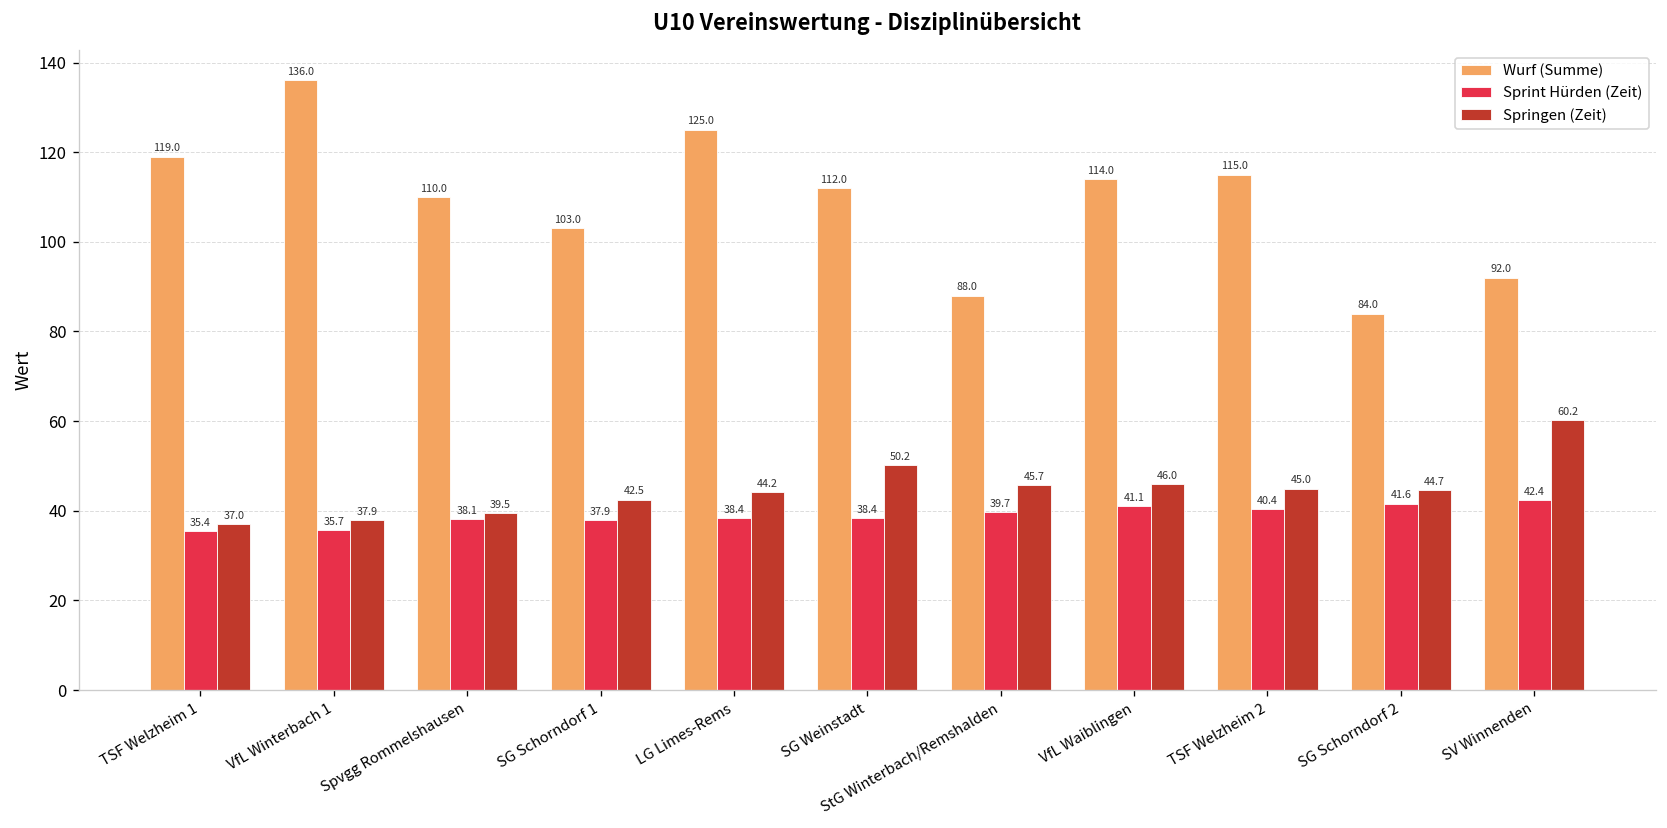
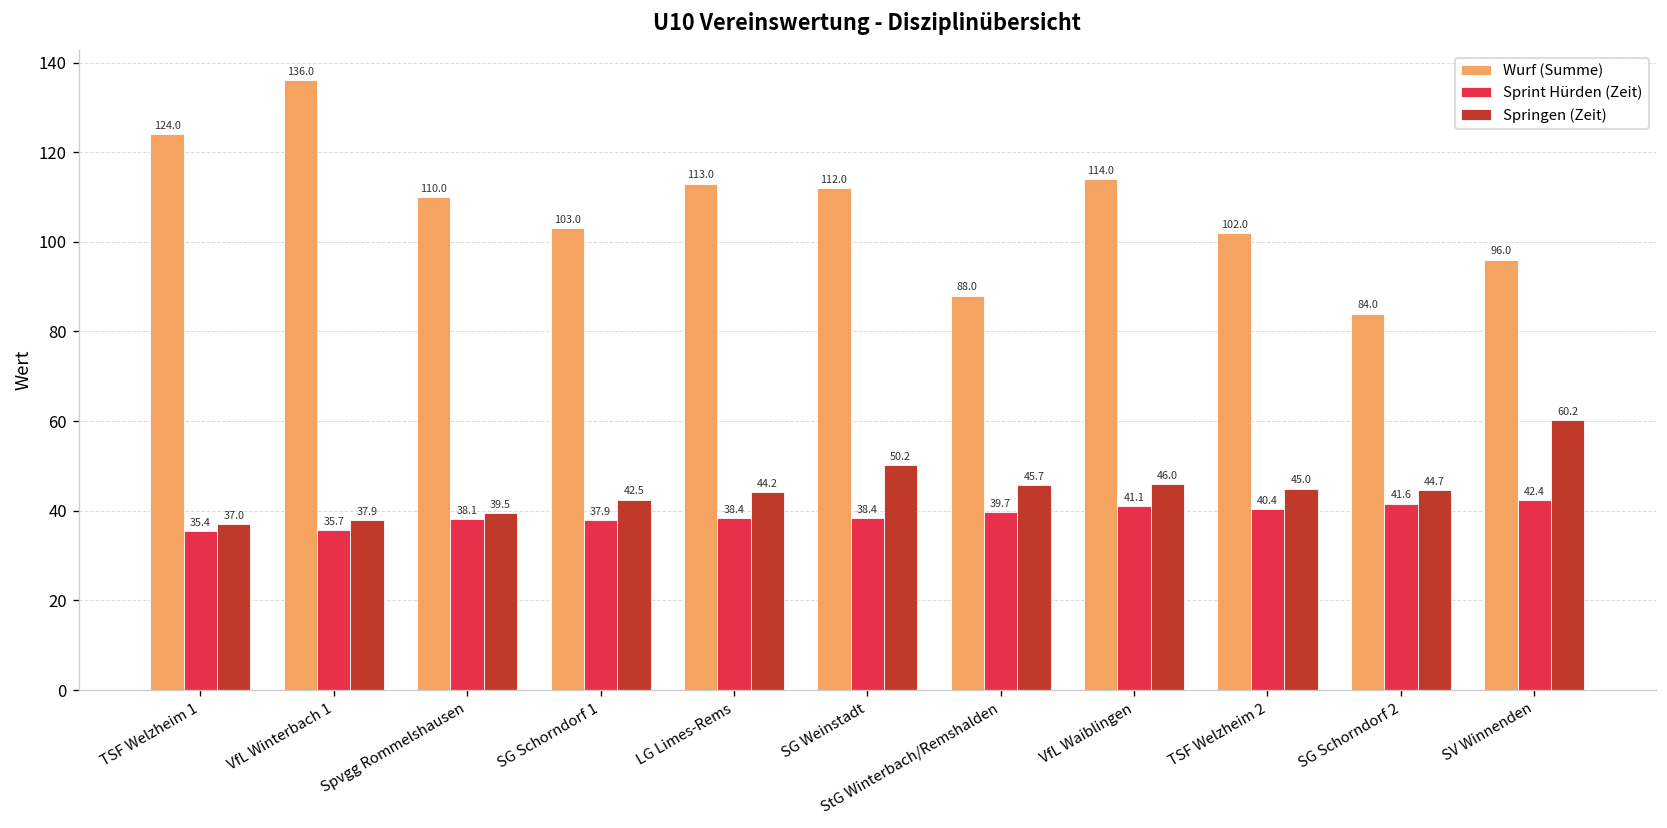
Wurf (Summe), TSF Welzheim 1: 119.0 -> 124.0
Wurf (Summe), LG Limes-Rems: 125.0 -> 113.0
Wurf (Summe), TSF Welzheim 2: 115.0 -> 102.0
Wurf (Summe), SV Winnenden: 92.0 -> 96.0
